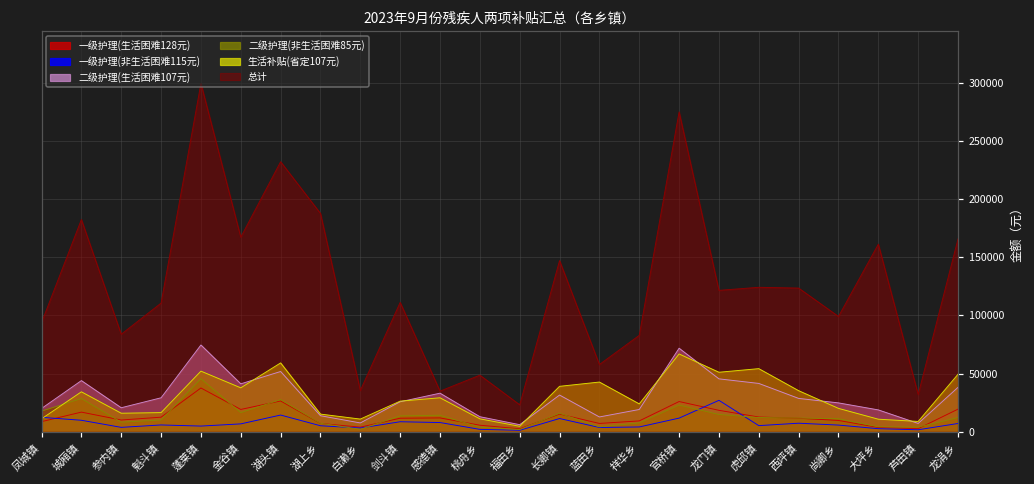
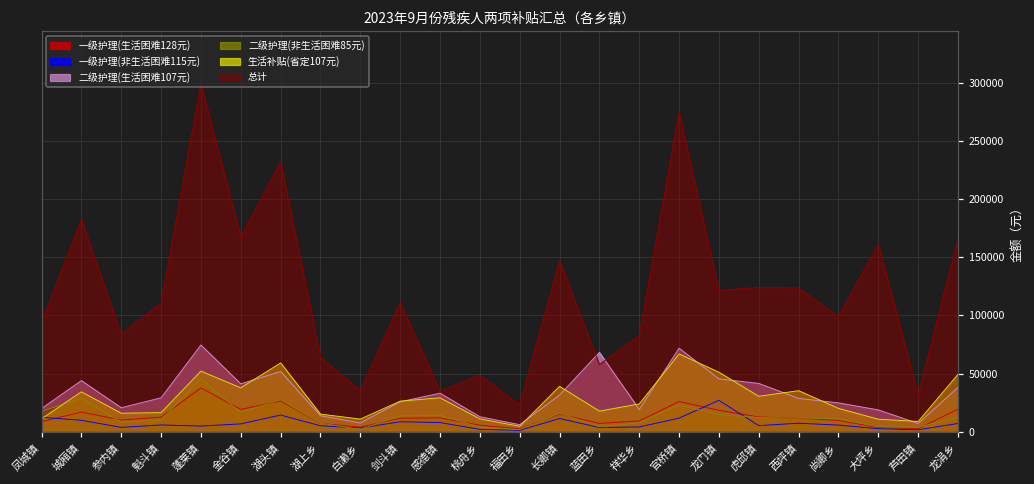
总计, 湖上乡: 188000 -> 64000
二级护理(生活困难107元), 蓝田乡: 13000 -> 68000
生活补贴(省定107元), 蓝田乡: 43000 -> 18000
生活补贴(省定107元), 虎邱镇: 54000 -> 30000
